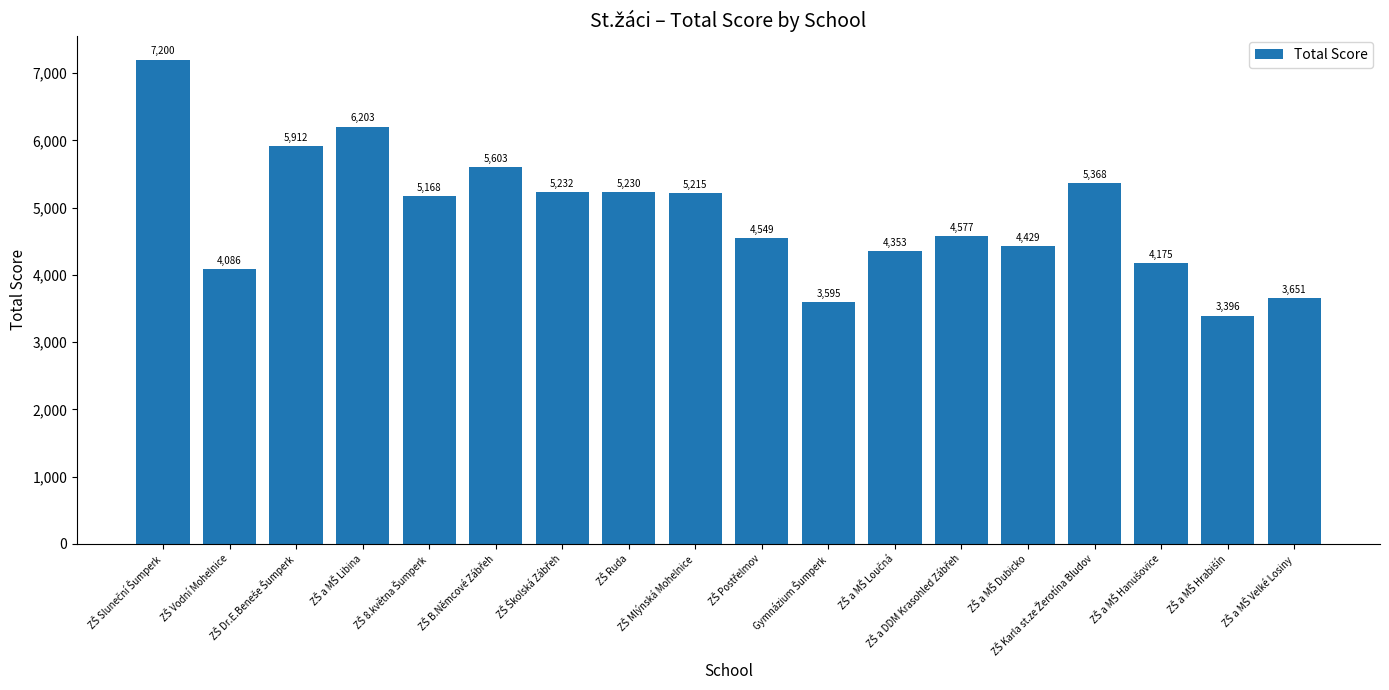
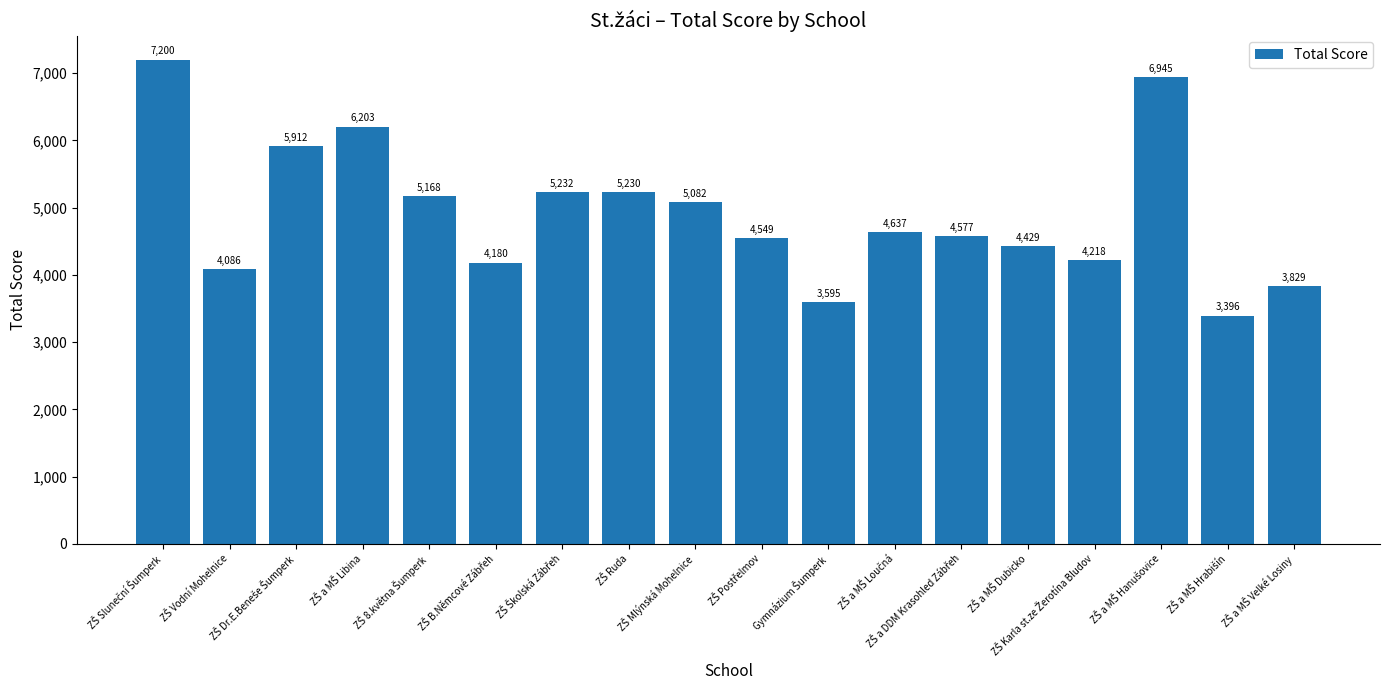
ZŠ B.Němcové Zábřeh: 5,603 -> 4,180
ZŠ Mlýnská Mohelnice: 5,215 -> 5,082
ZŠ a MŠ Loučná: 4,353 -> 4,637
ZŠ Karla st.ze Žerotína Bludov: 5,368 -> 4,218
ZŠ a MŠ Hanušovice: 4,175 -> 6,945
ZŠ a MŠ Velké Losiny: 3,651 -> 3,829
